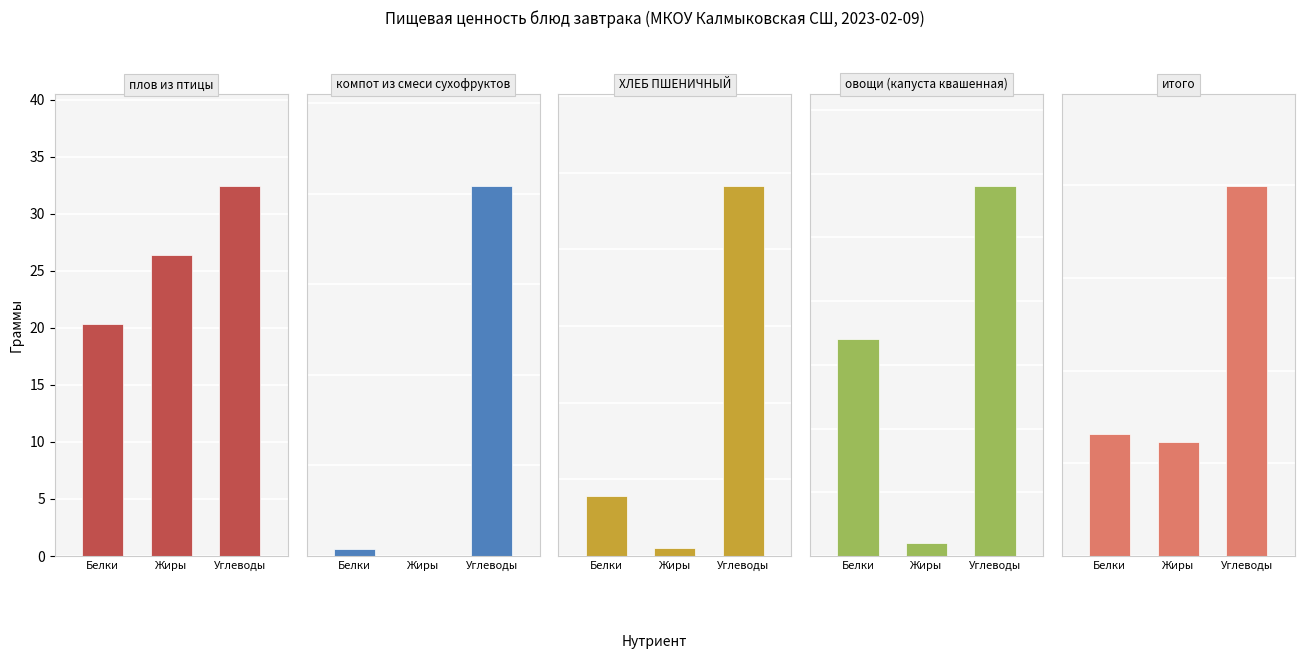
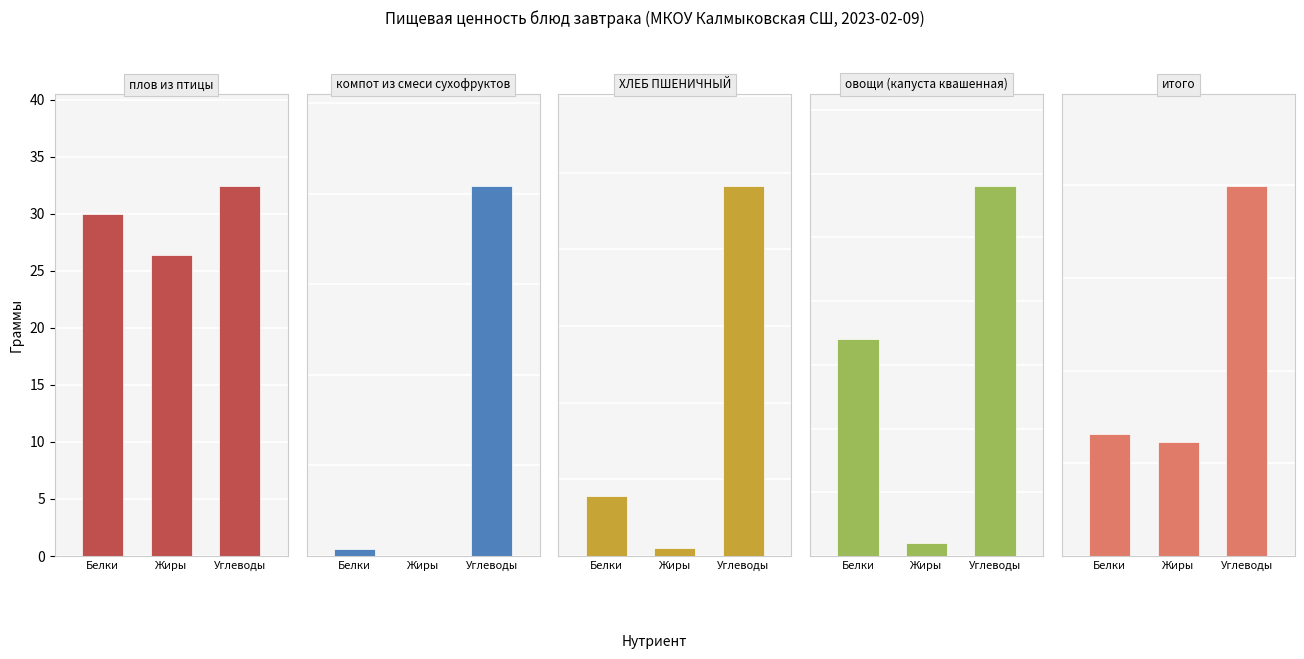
плов из птицы, Белки: 20.3 -> 30.0
